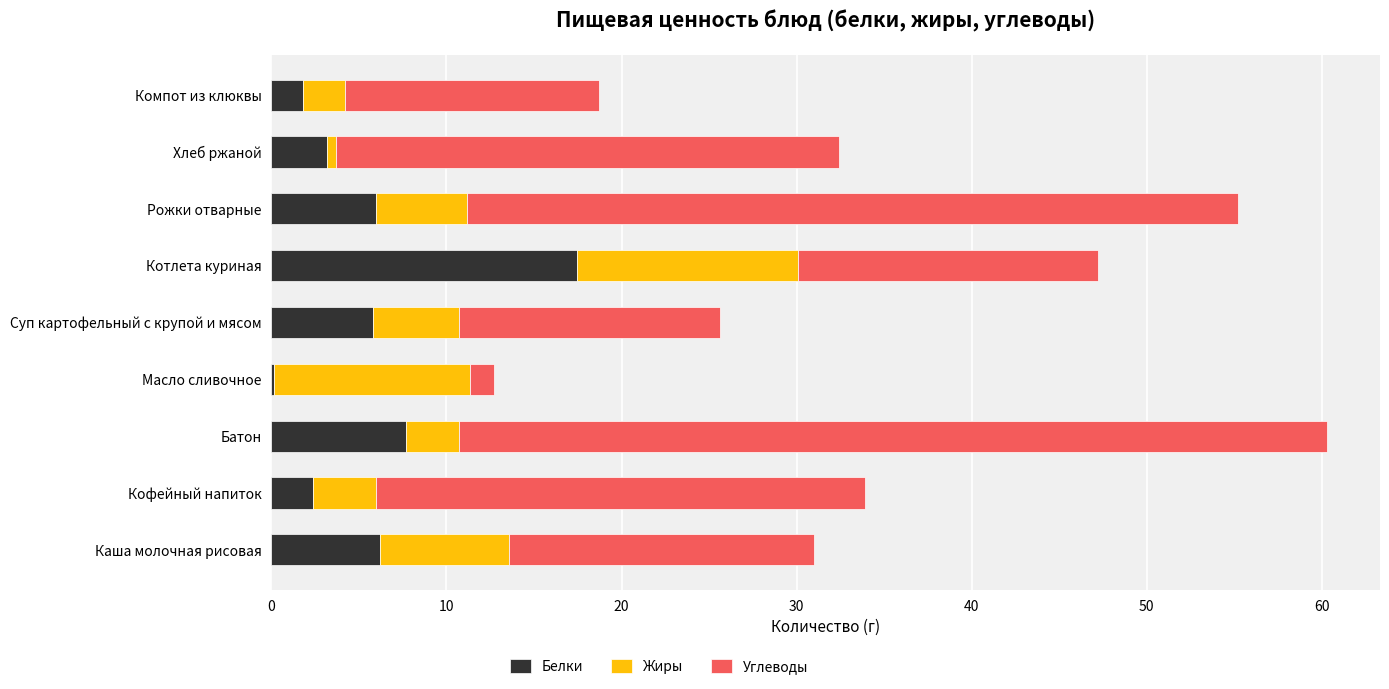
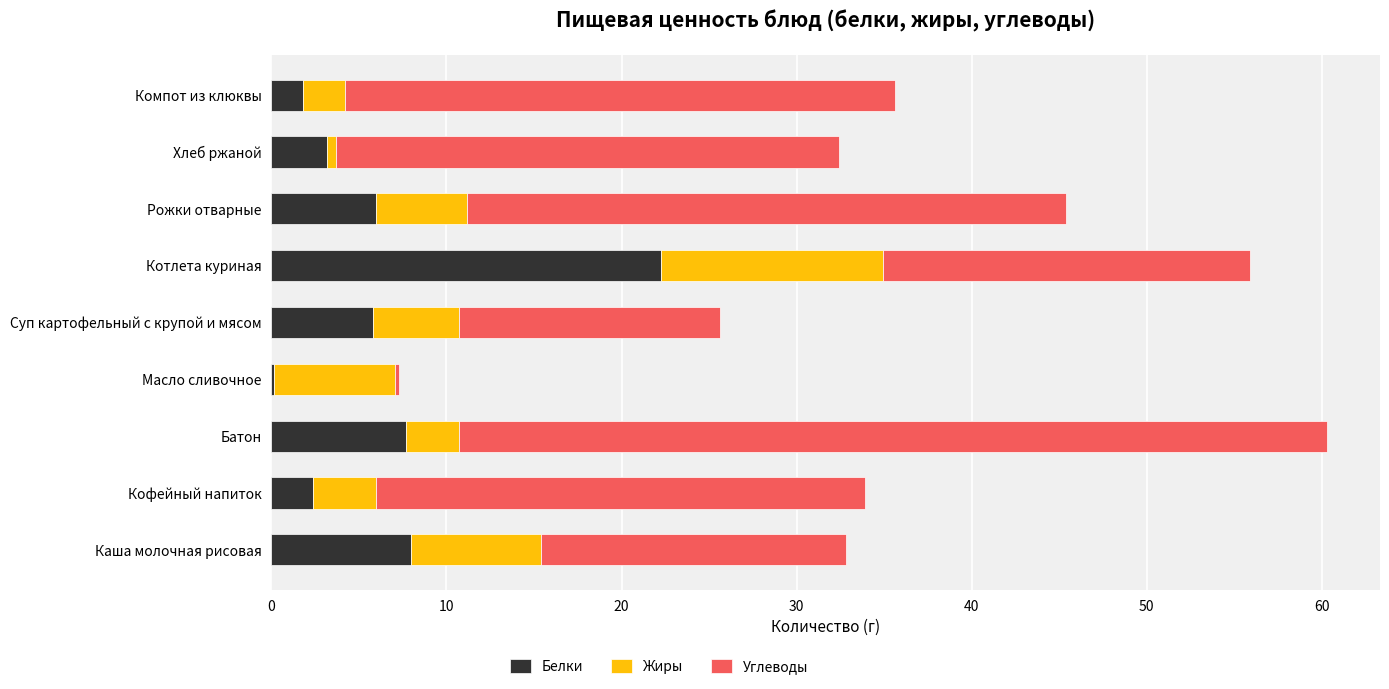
Углеводы, Компот из клюквы: 14.5 -> 31.4
Углеводы, Рожки отварные: 44.0 -> 34.2
Белки, Котлета куриная: 17.4 -> 22.3
Углеводы, Котлета куриная: 17.1 -> 21.0
Жиры, Масло сливочное: 11.2 -> 6.9
Углеводы, Масло сливочное: 1.4 -> 0.3
Белки, Каша молочная рисовая: 6.2 -> 8.0
